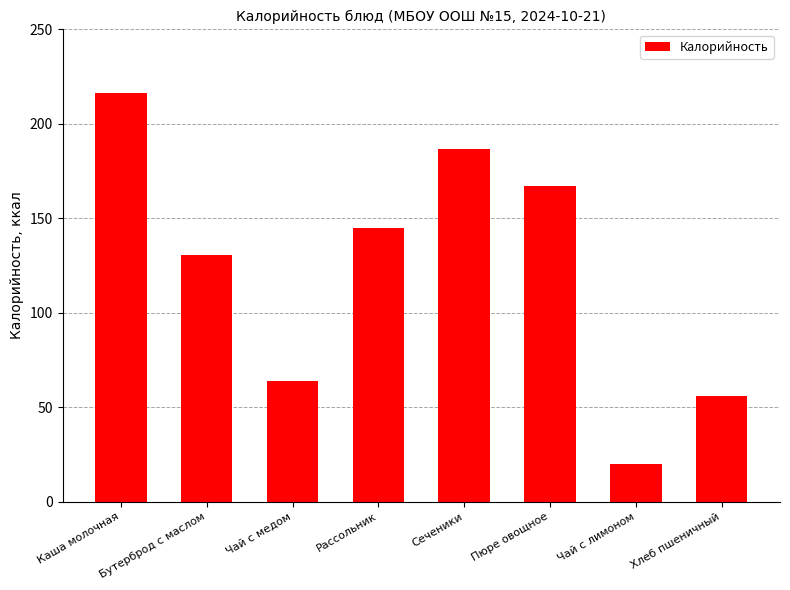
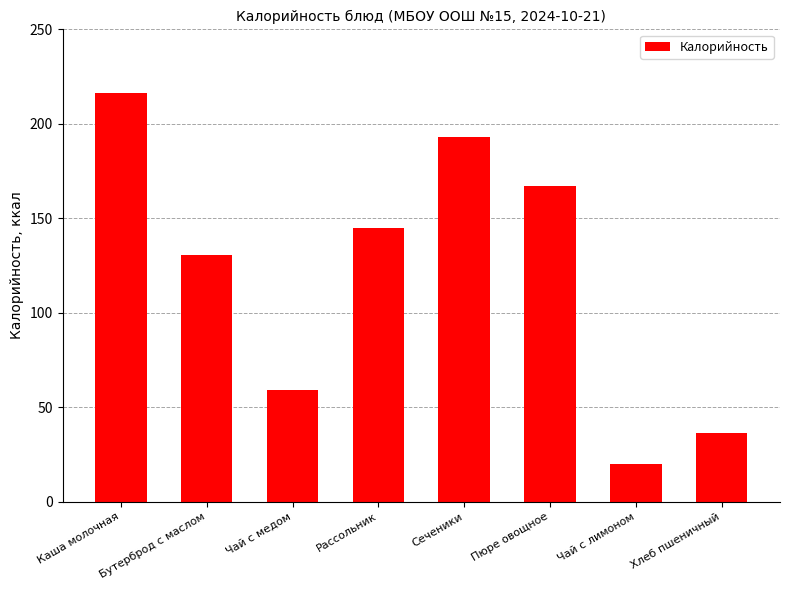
Чай с медом: 64 -> 59
Сеченики: 187 -> 193
Хлеб пшеничный: 56 -> 36
